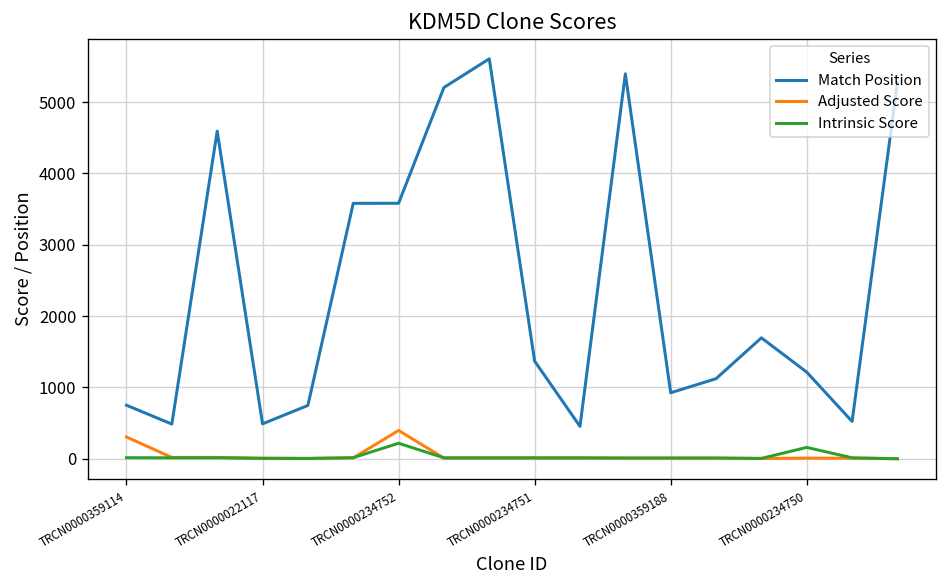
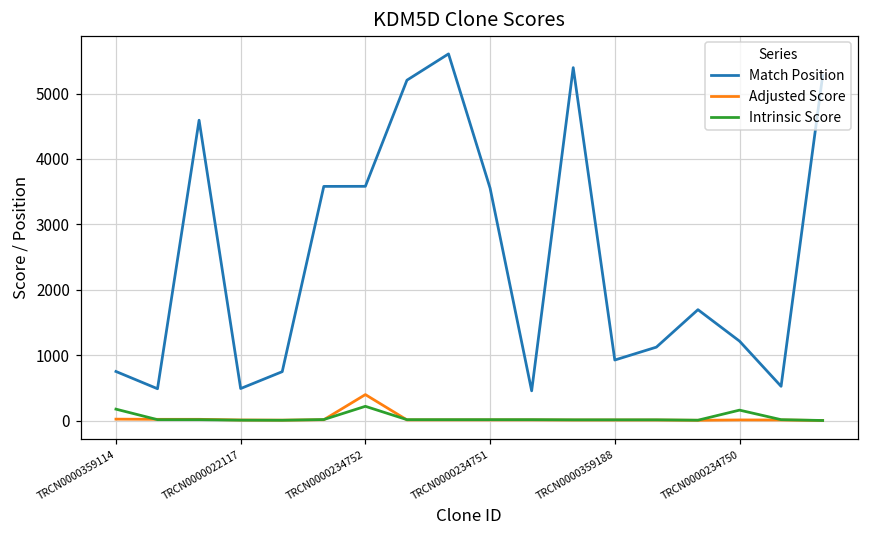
Adjusted Score, TRCN0000359114: 300 -> 0
Intrinsic Score, TRCN0000359114: 0 -> 200
Match Position, TRCN0000234751: 1400 -> 3600
